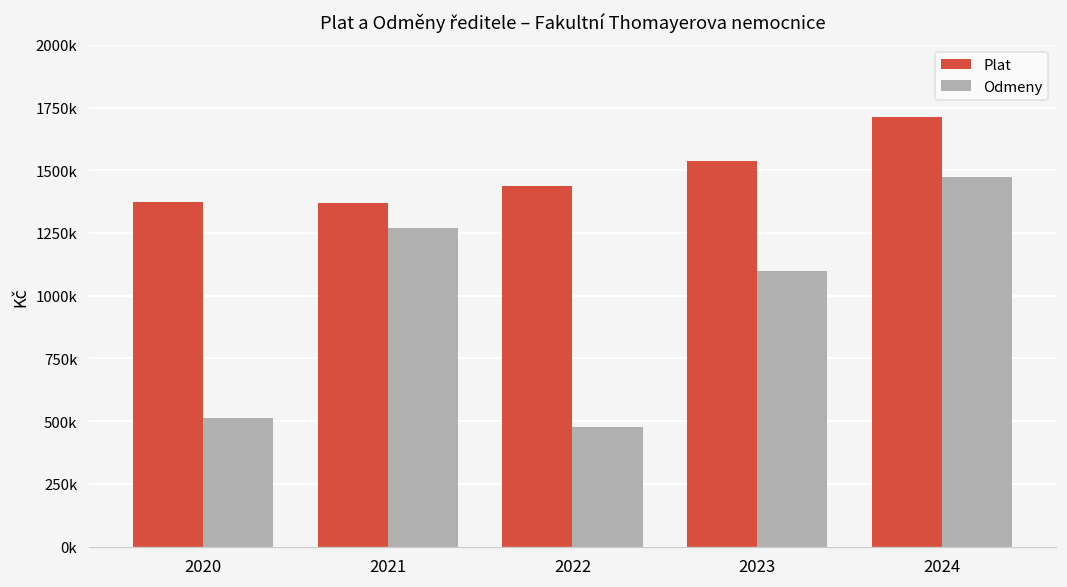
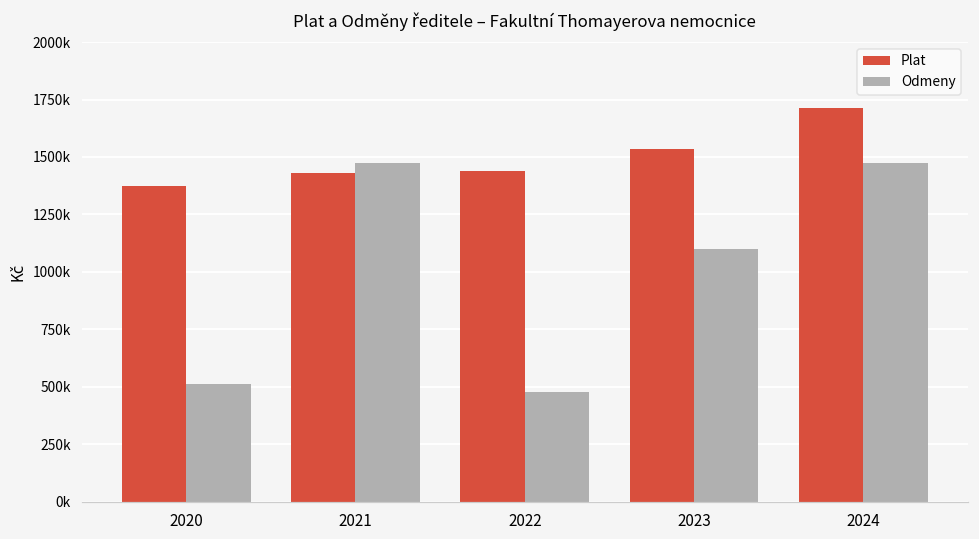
Plat, 2021: 1370000 -> 1430000
Odmeny, 2021: 1270000 -> 1470000
